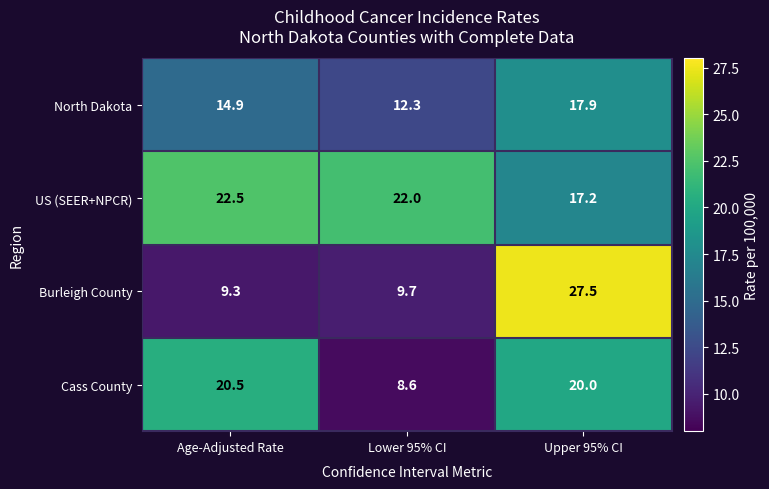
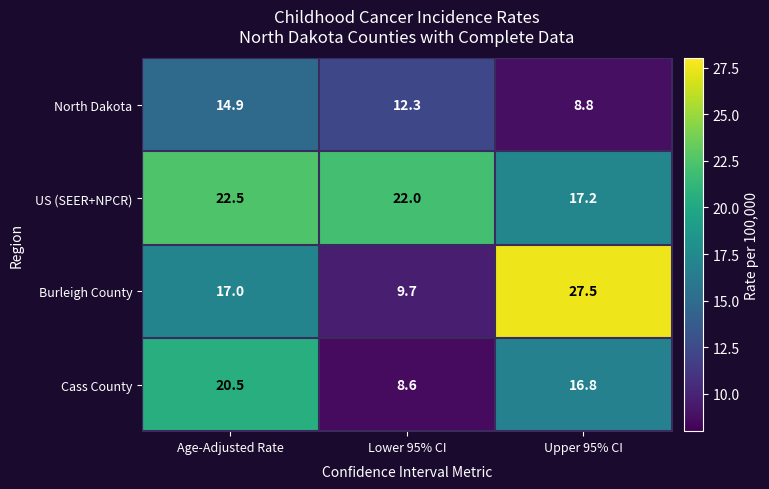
North Dakota, Upper 95% CI: 17.9 -> 8.8
Burleigh County, Age-Adjusted Rate: 9.3 -> 17.0
Cass County, Upper 95% CI: 20.0 -> 16.8
